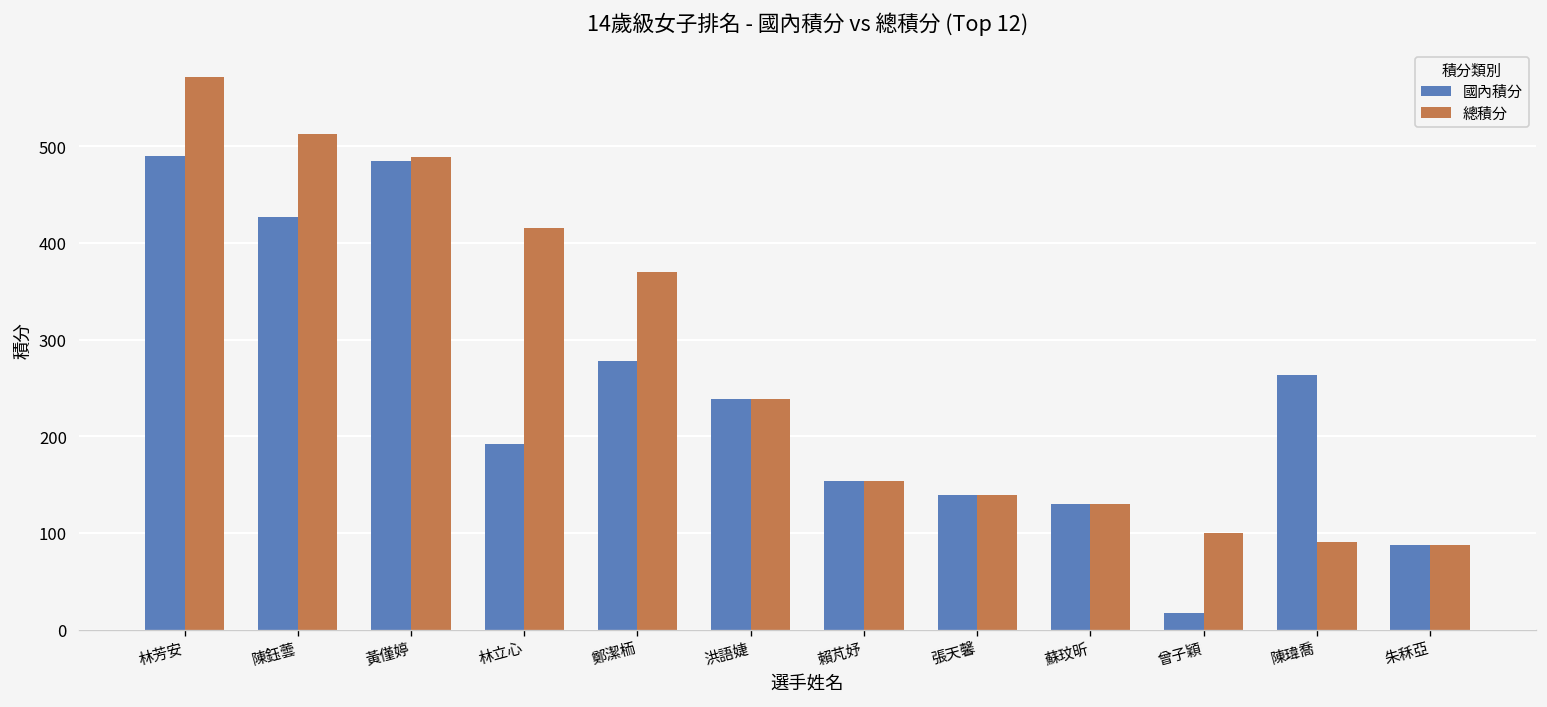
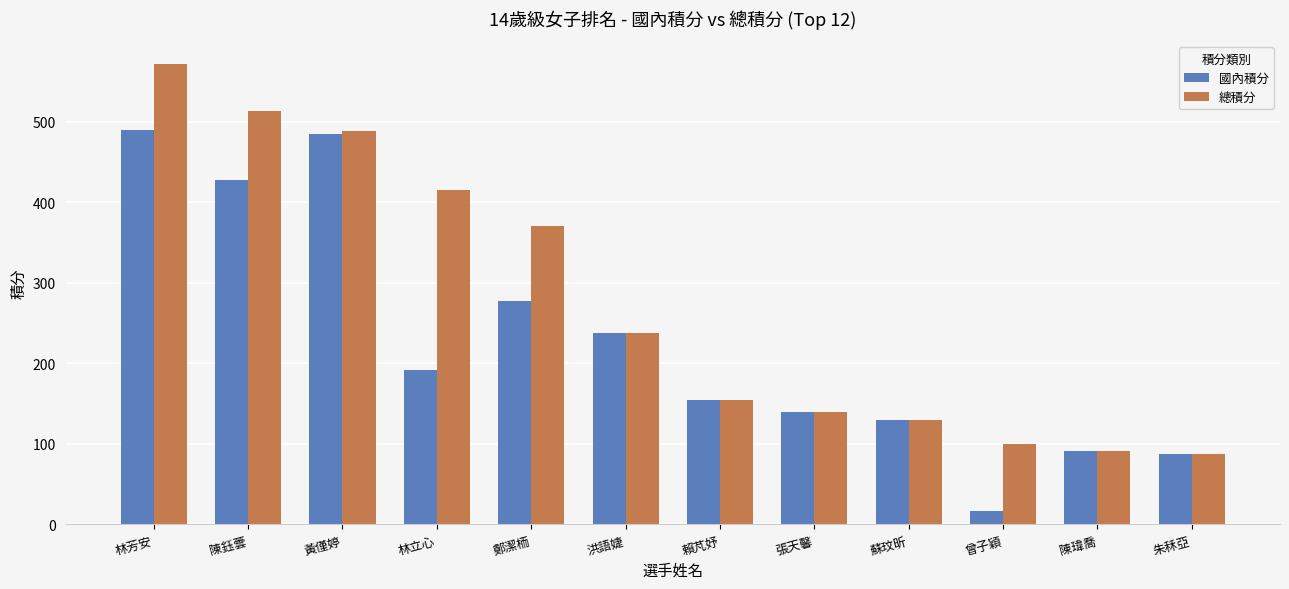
國內積分, 陳瑋喬: 260 -> 90
